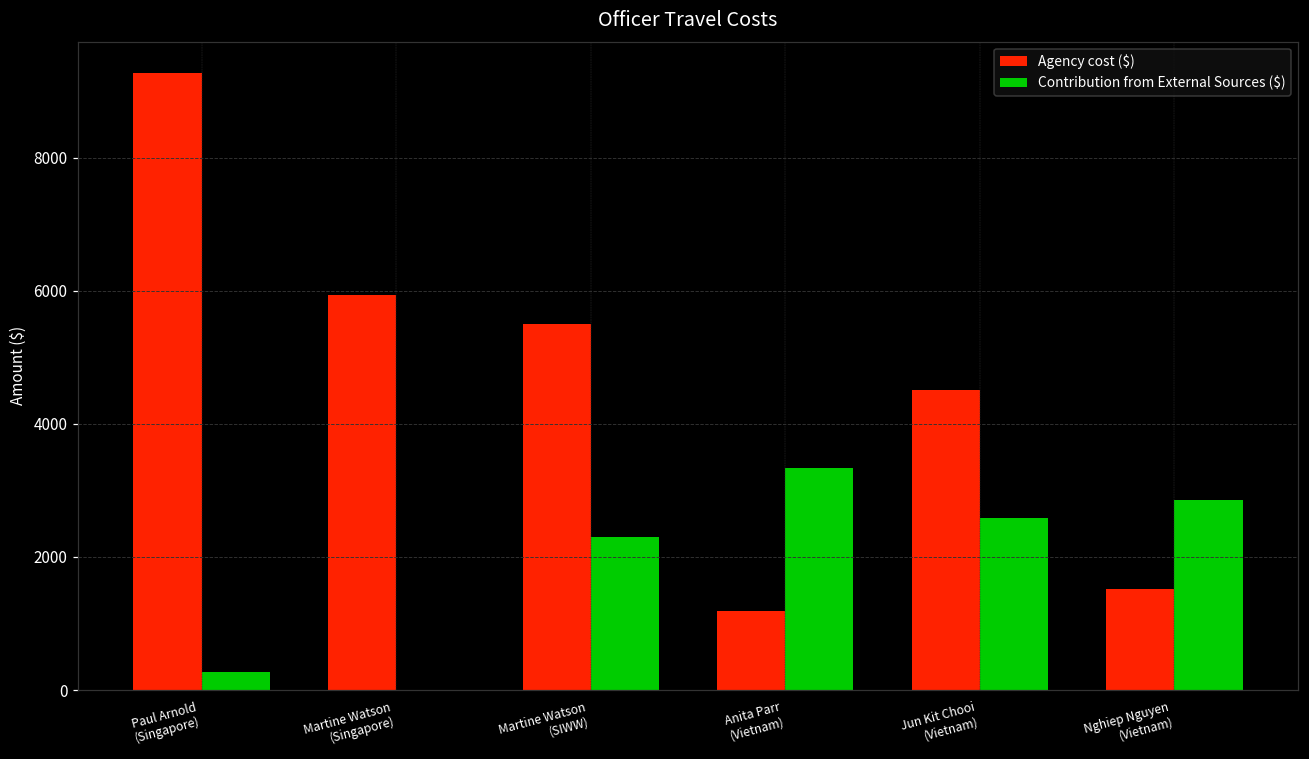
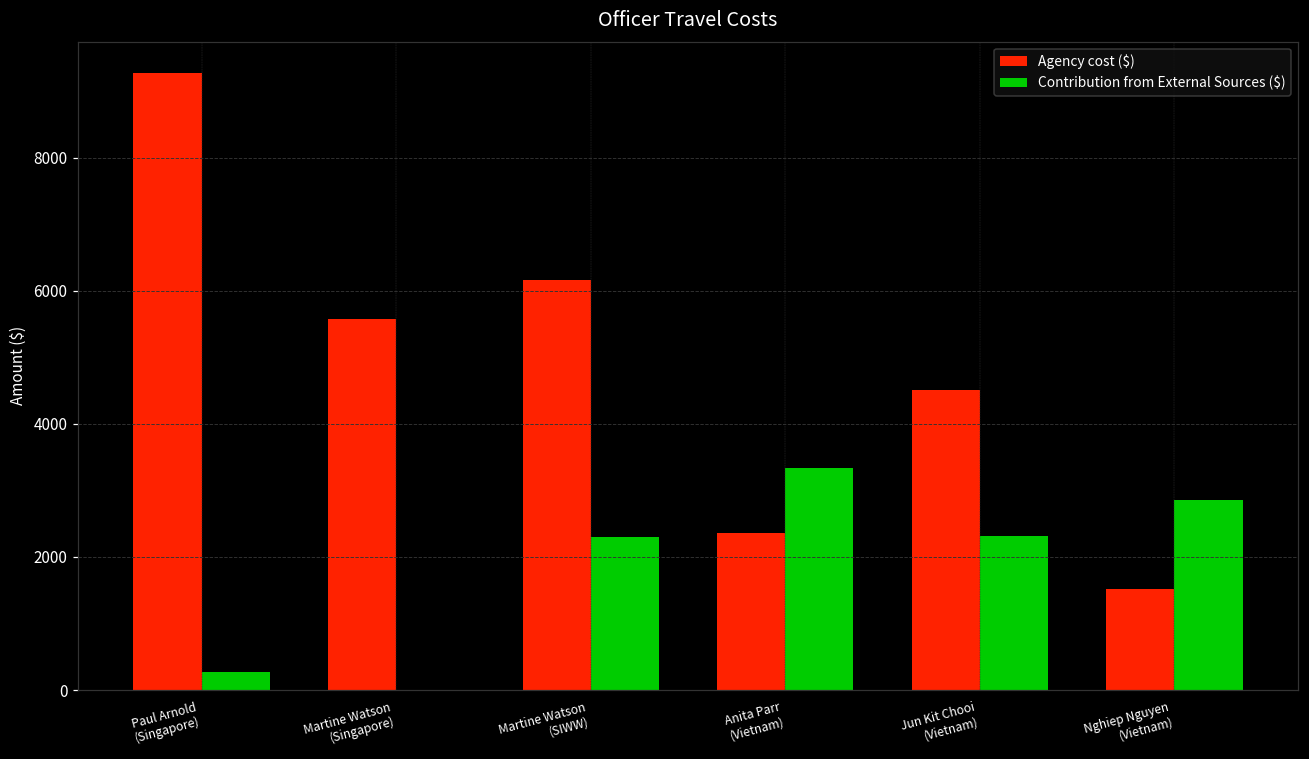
Agency cost ($), Martine Watson (Singapore): 5900 -> 5600
Agency cost ($), Martine Watson (SIWW): 5500 -> 6200
Agency cost ($), Anita Parr (Vietnam): 1200 -> 2400
Contribution from External Sources ($), Jun Kit Chooi (Vietnam): 2600 -> 2300
